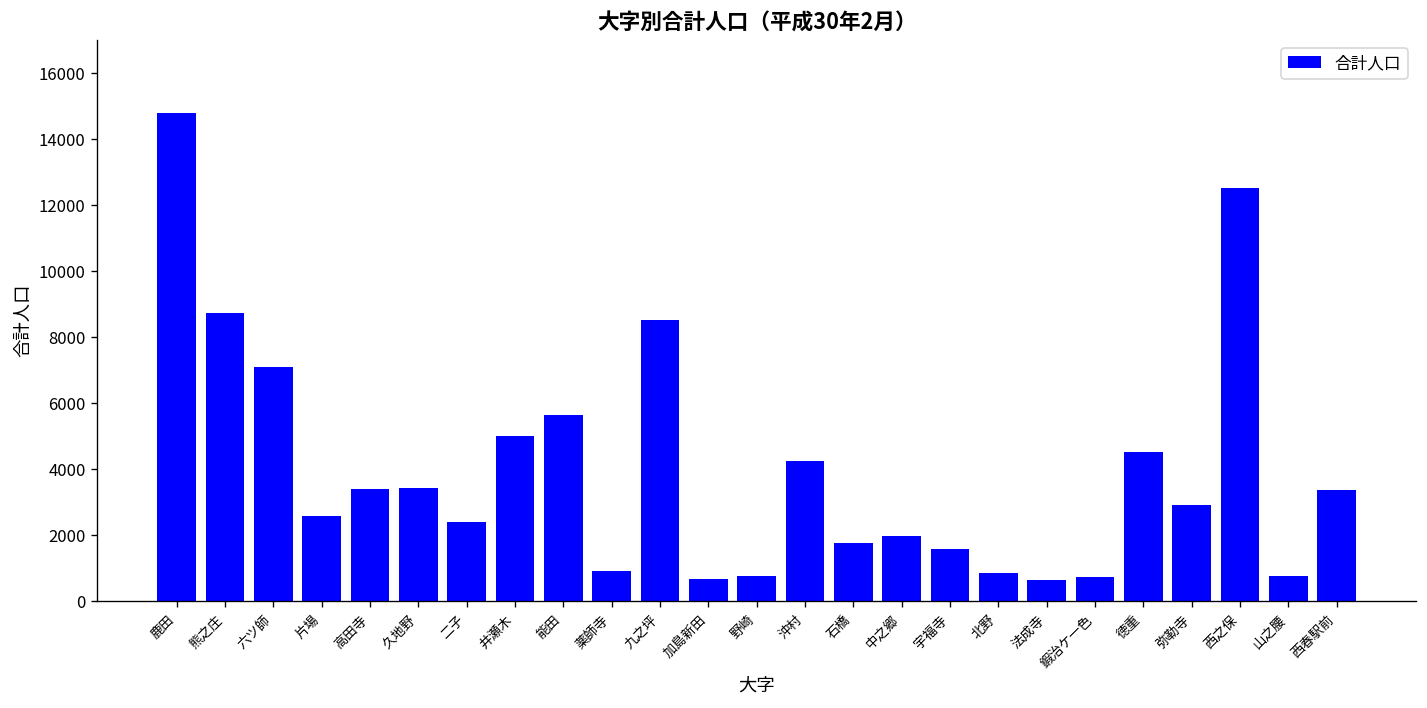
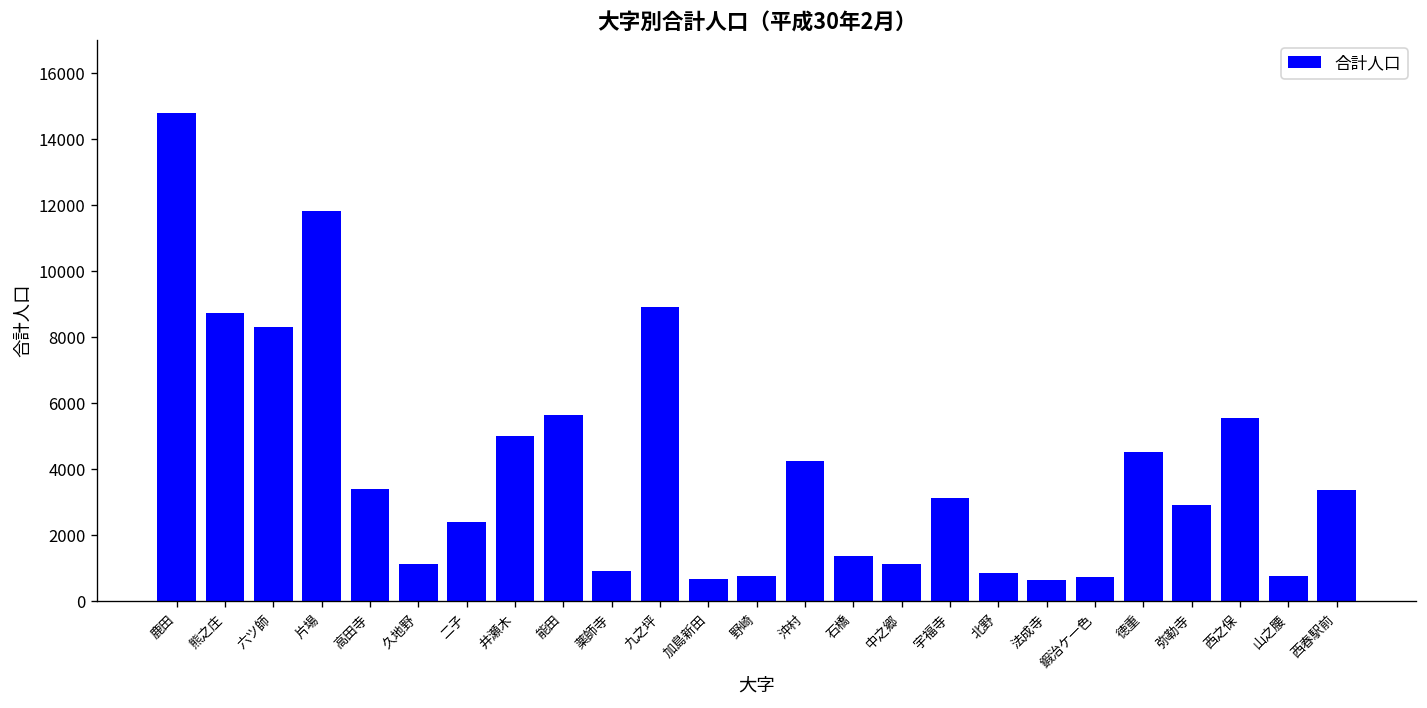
六ツ師: 7100 -> 8300
片場: 2600 -> 11800
久地野: 3400 -> 1100
九之坪: 8500 -> 8900
石橋: 1700 -> 1400
中之郷: 2000 -> 1100
宇福寺: 1600 -> 3100
西之保: 12500 -> 5600
